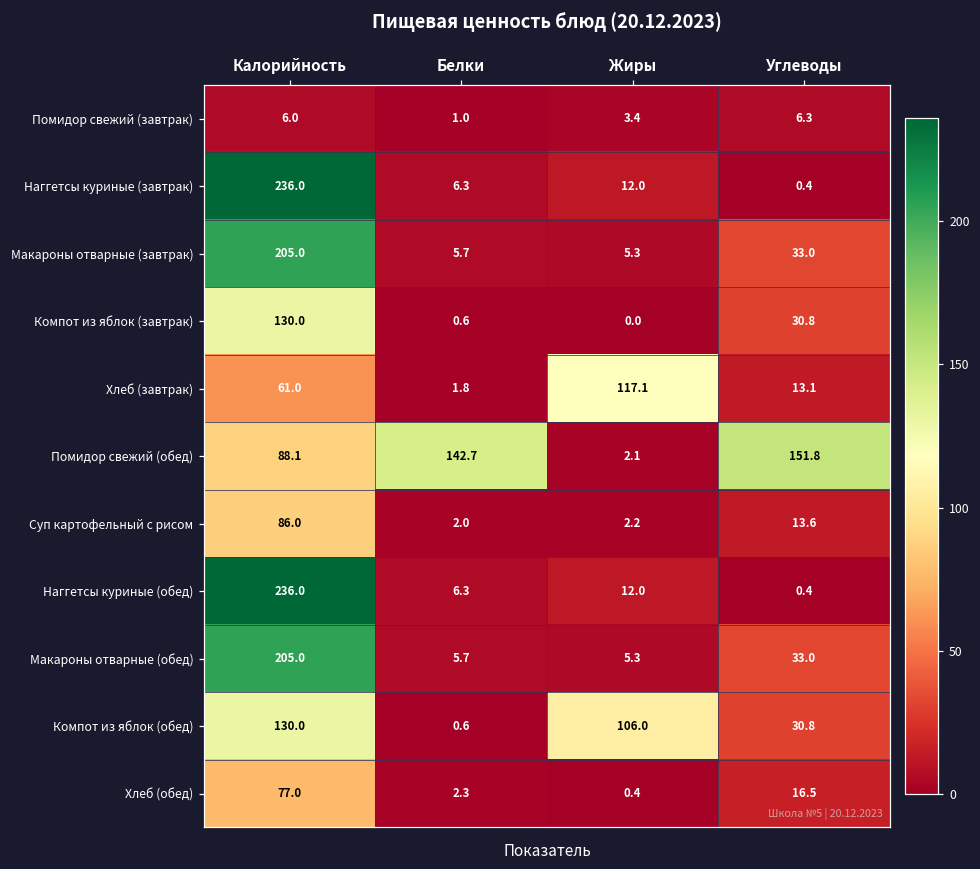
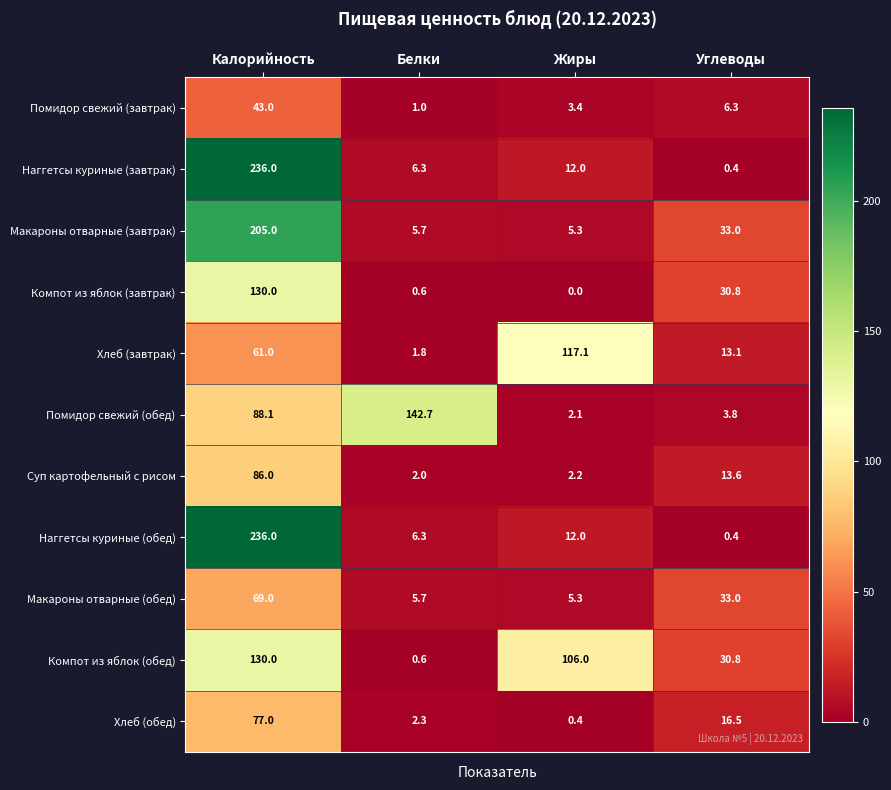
Помидор свежий (завтрак), Калорийность: 6.0 -> 43.0
Помидор свежий (обед), Углеводы: 151.8 -> 3.8
Макароны отварные (обед), Калорийность: 205.0 -> 69.0
